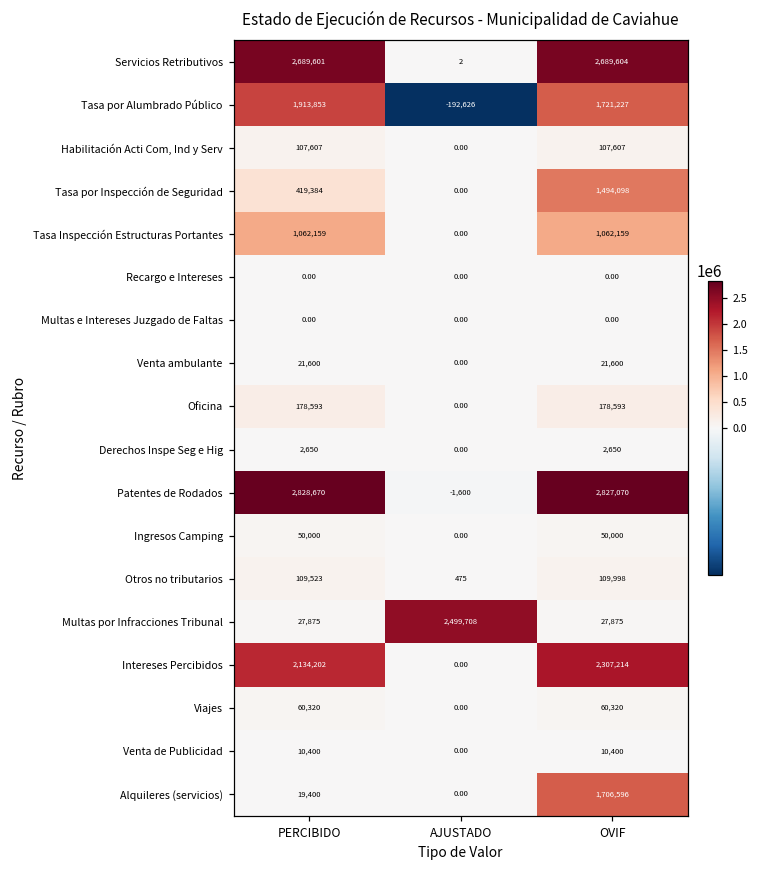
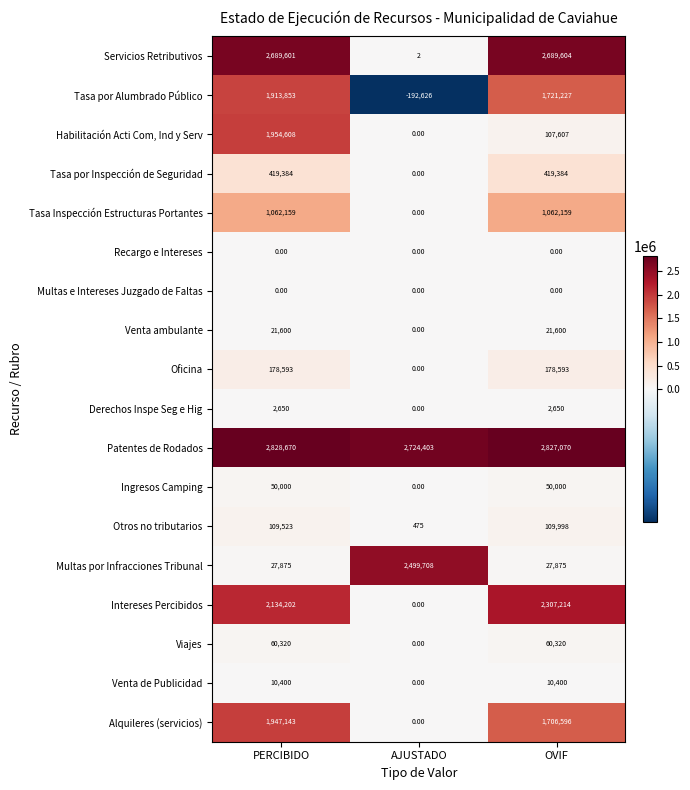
Habilitación Acti Com, Ind y Serv, PERCIBIDO: 107,607 -> 1,954,608
Tasa por Inspección de Seguridad, OVIF: 1,494,098 -> 419,384
Patentes de Rodados, AJUSTADO: -1,600 -> 2,724,403
Alquileres (servicios), PERCIBIDO: 19,400 -> 1,947,143
